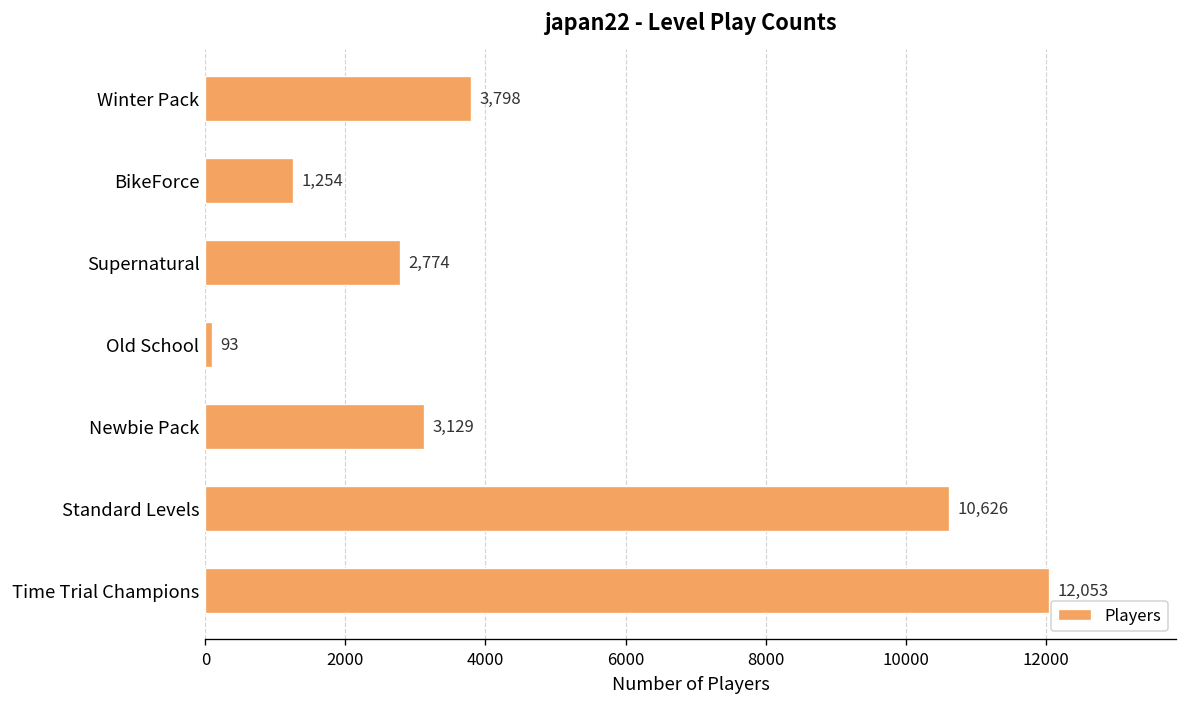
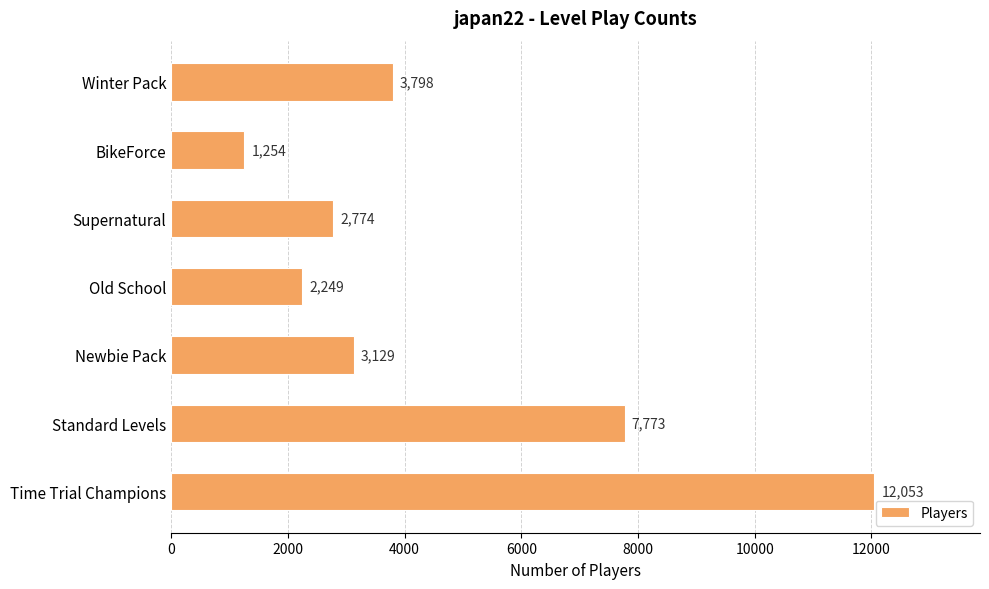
Old School: 93 -> 2,249
Standard Levels: 10,626 -> 7,773
